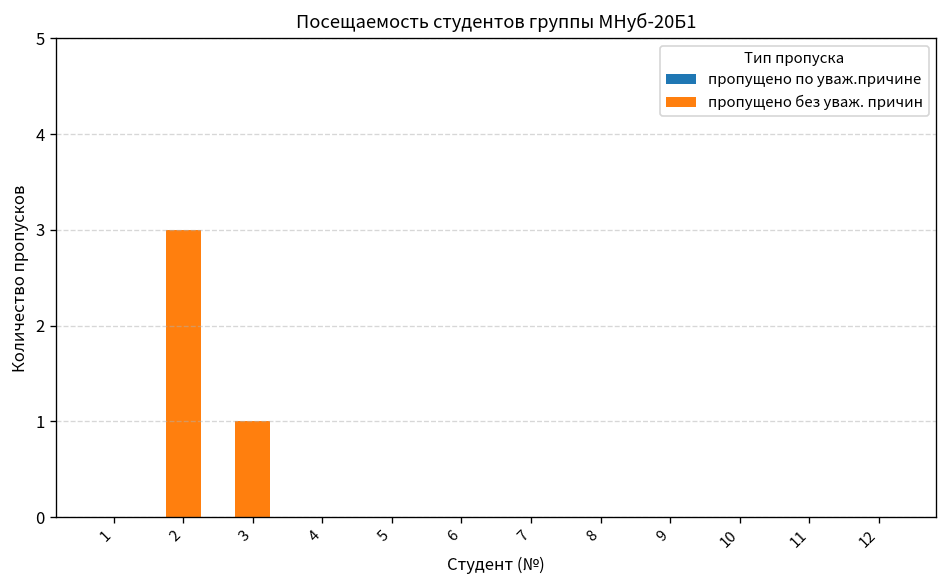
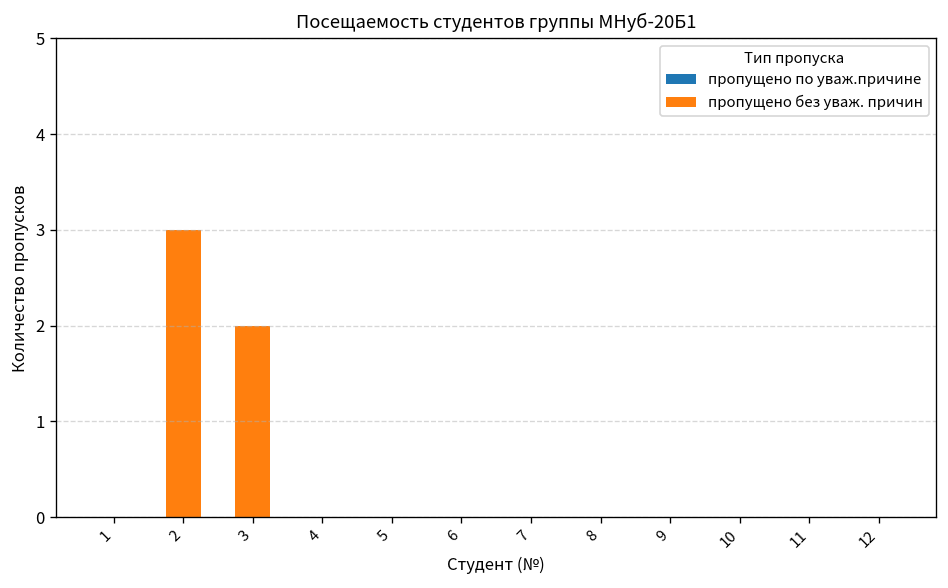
пропущено без уваж. причин, 3: 1 -> 2
